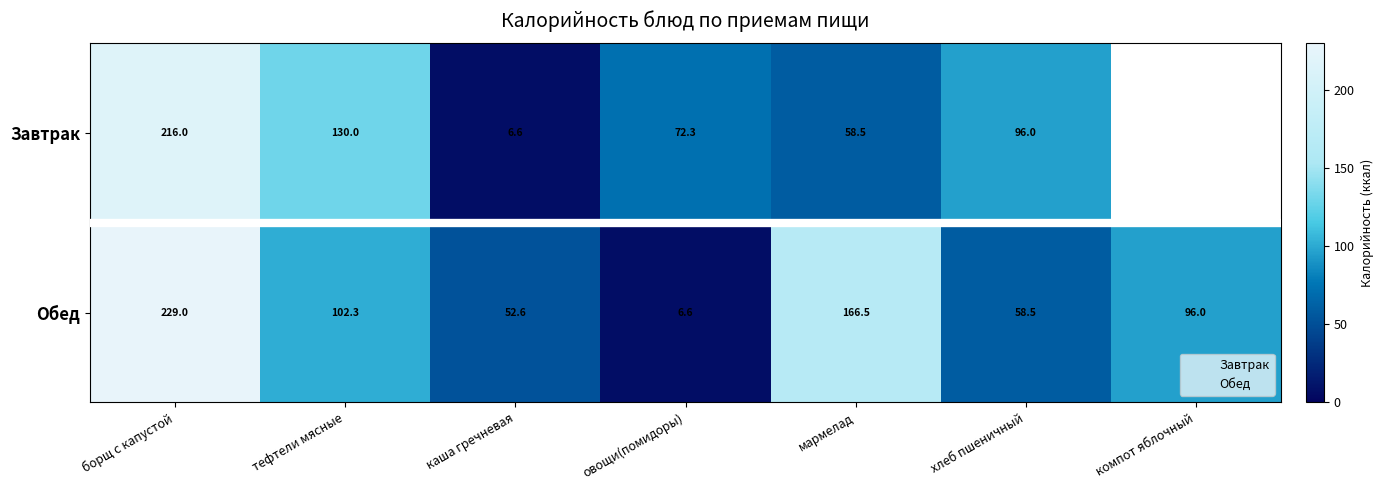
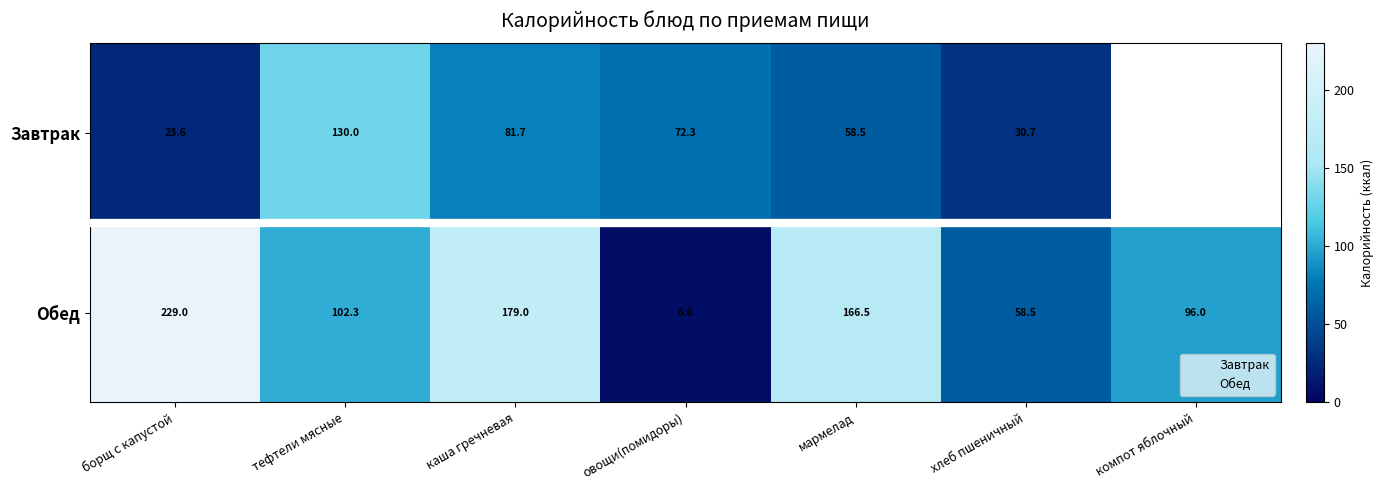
Завтрак, борщ с капустой: 216.0 -> 23.6
Завтрак, каша гречневая: 6.6 -> 81.7
Завтрак, хлеб пшеничный: 96.0 -> 30.7
Обед, каша гречневая: 52.6 -> 179.0
